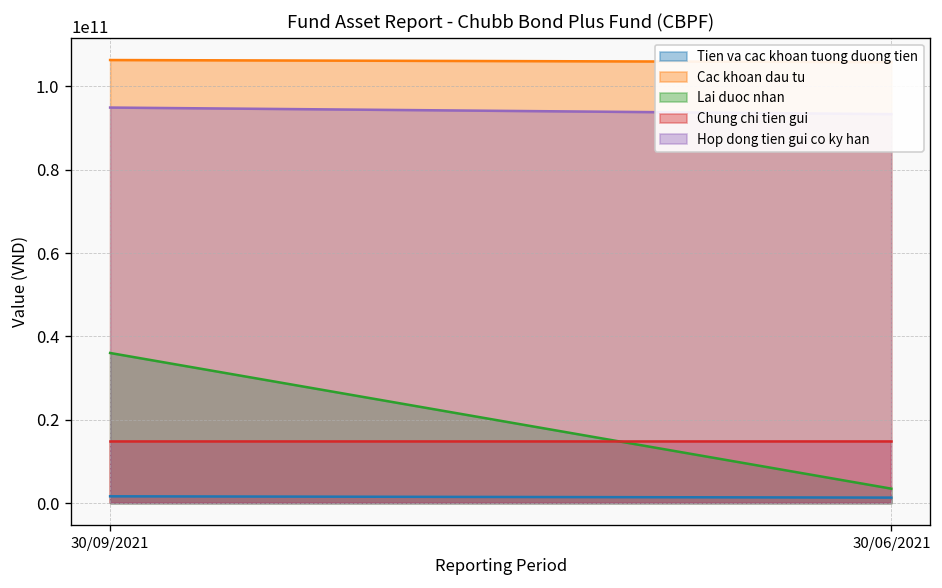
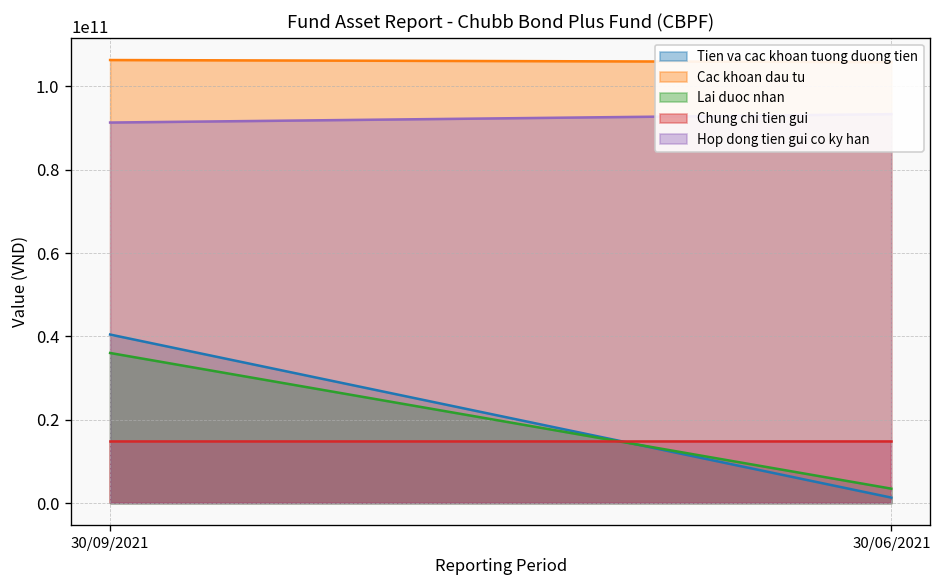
Tien va cac khoan tuong duong tien, 30/09/2021: 2000000000 -> 40000000000
Hop dong tien gui co ky han, 30/09/2021: 95000000000 -> 91000000000
